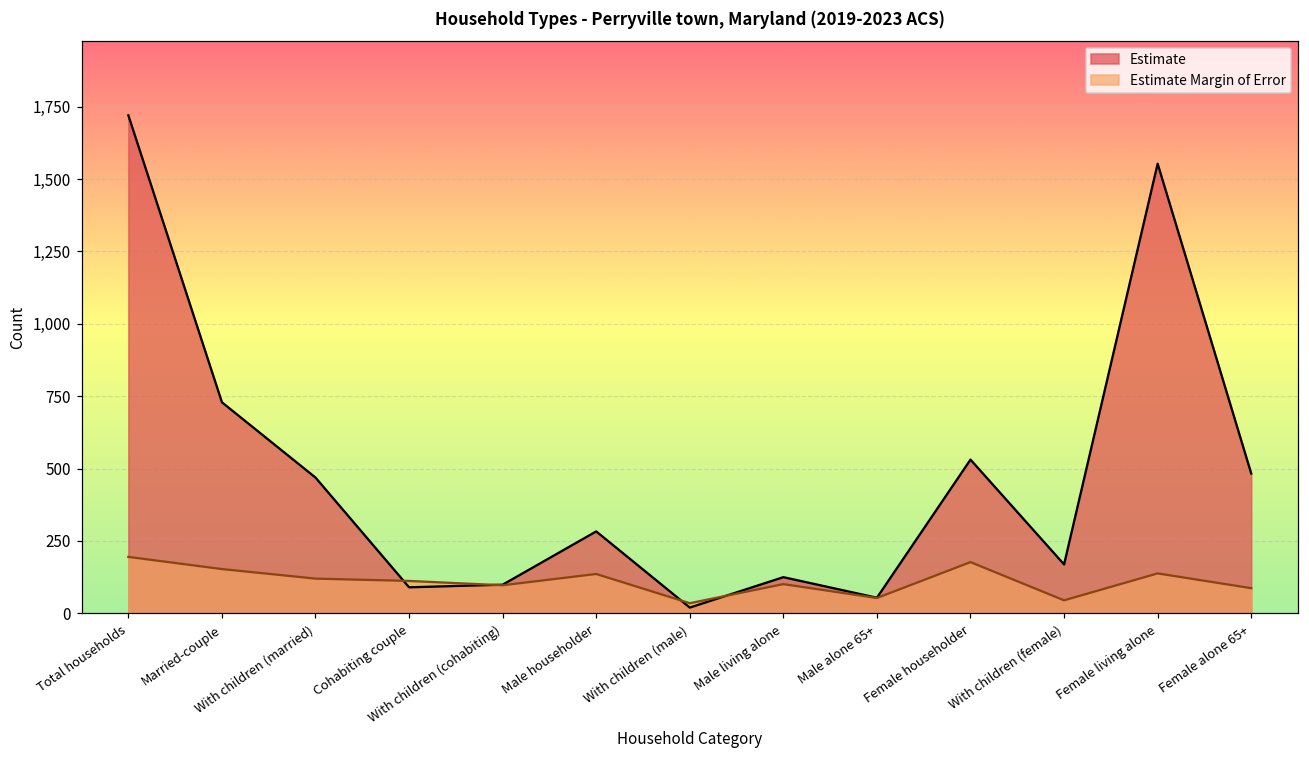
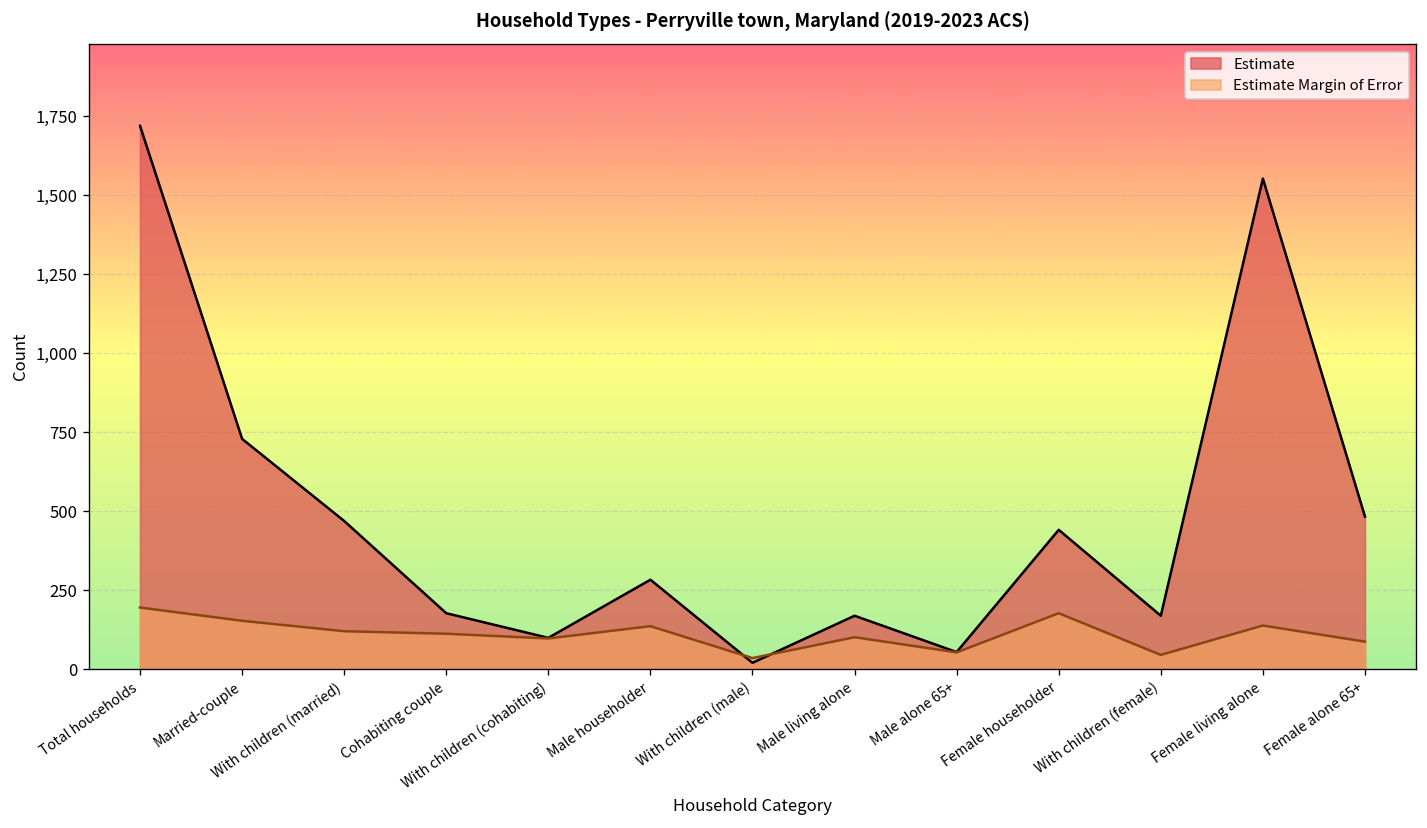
Estimate, Cohabiting couple: 90 -> 180
Estimate, Male living alone: 130 -> 170
Estimate, Female householder: 530 -> 440
